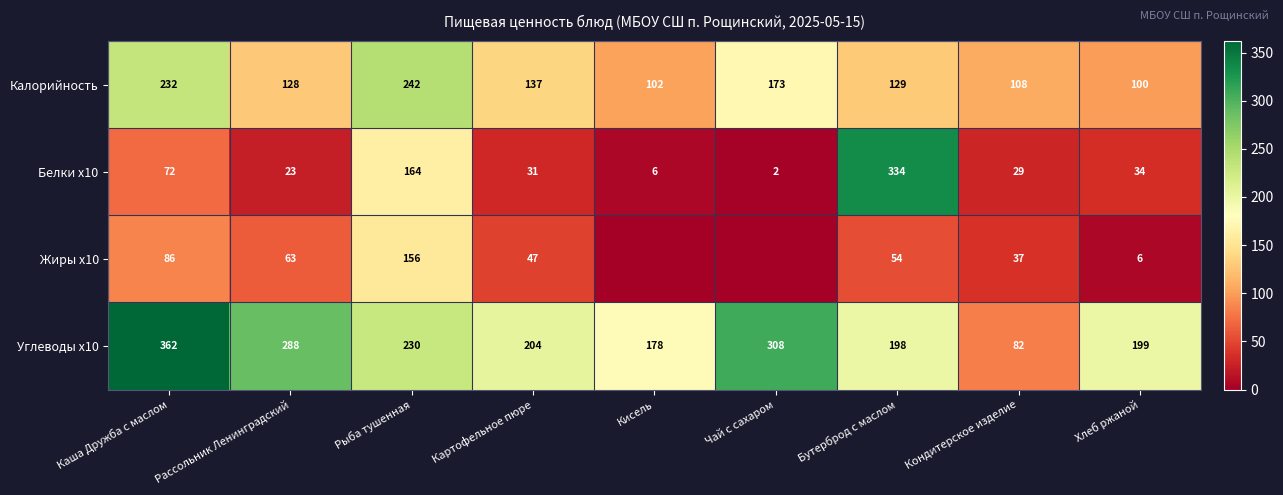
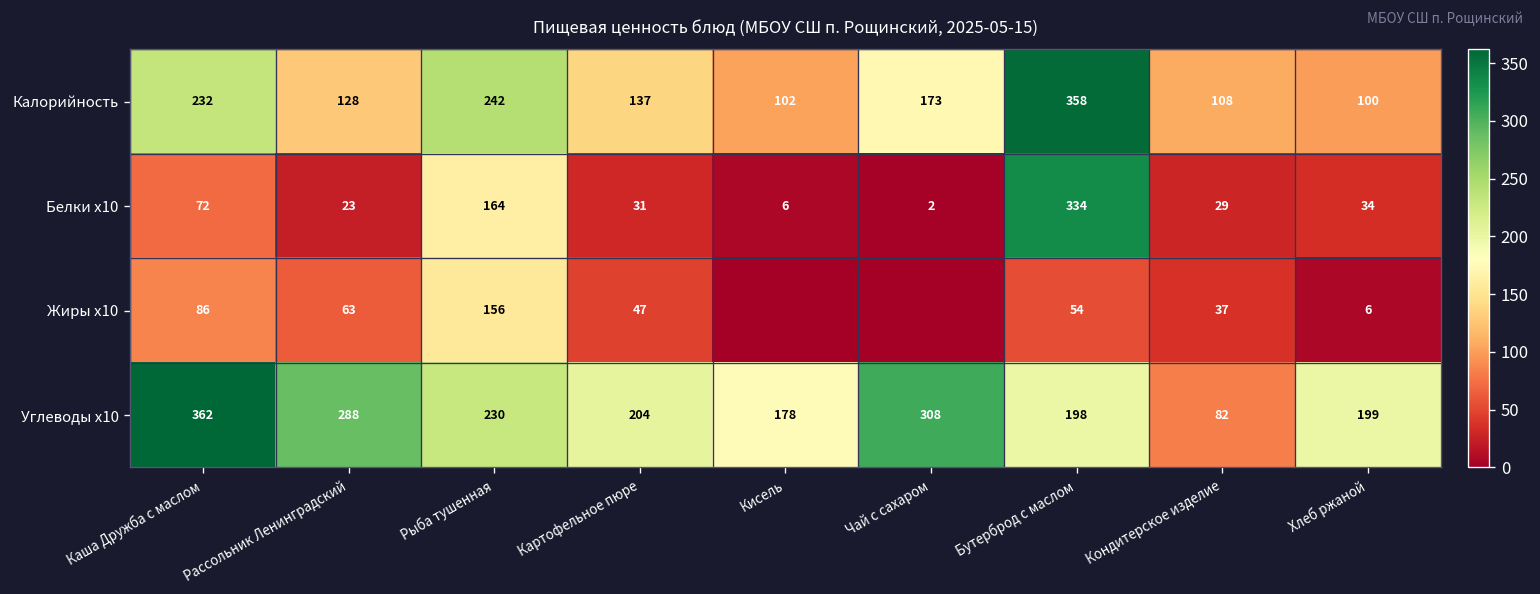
Калорийность, Бутерброд с маслом: 129 -> 358
